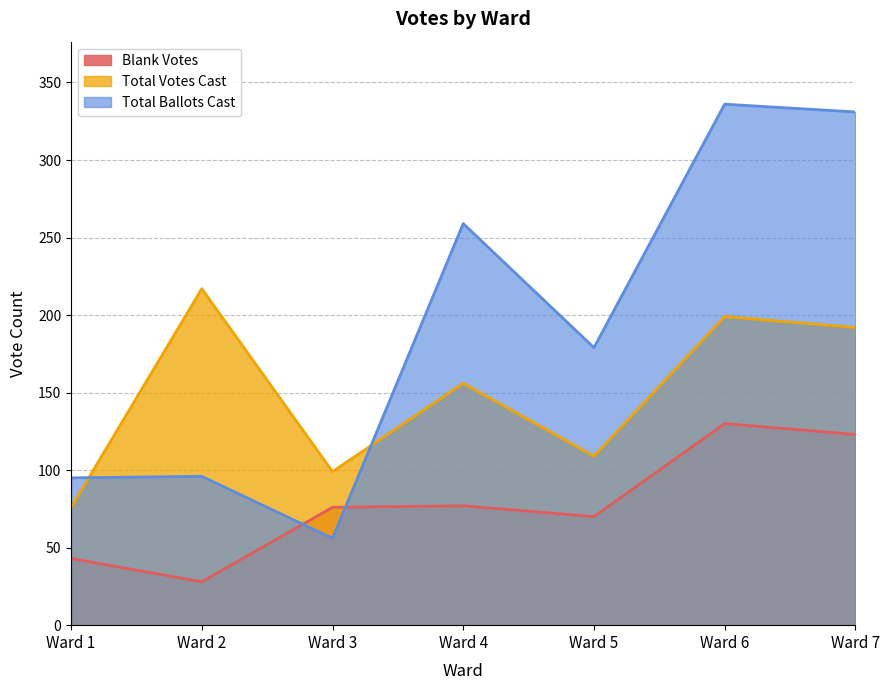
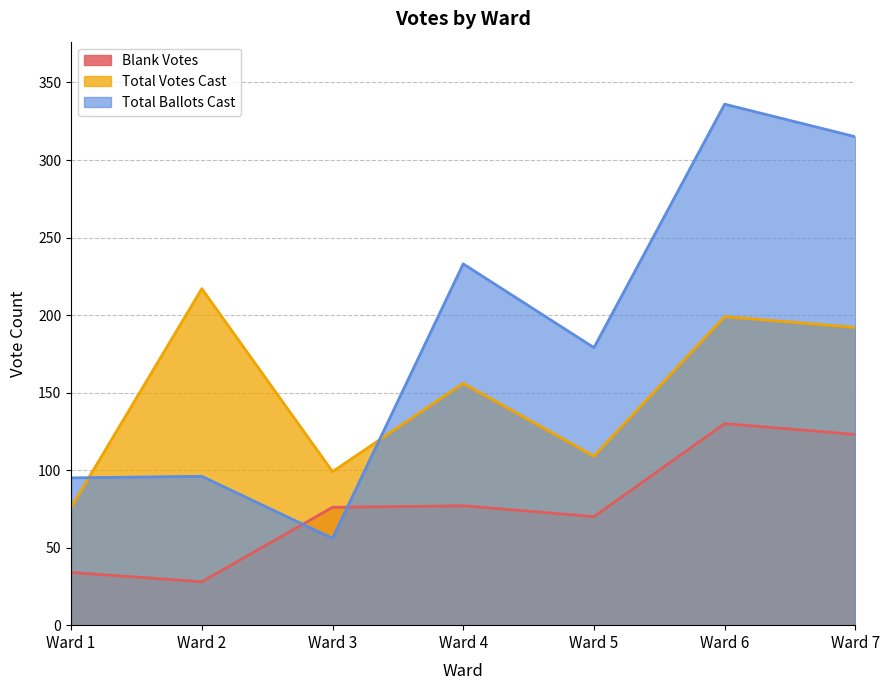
Blank Votes, Ward 1: 43 -> 34
Total Ballots Cast, Ward 4: 259 -> 233
Total Ballots Cast, Ward 7: 331 -> 315
